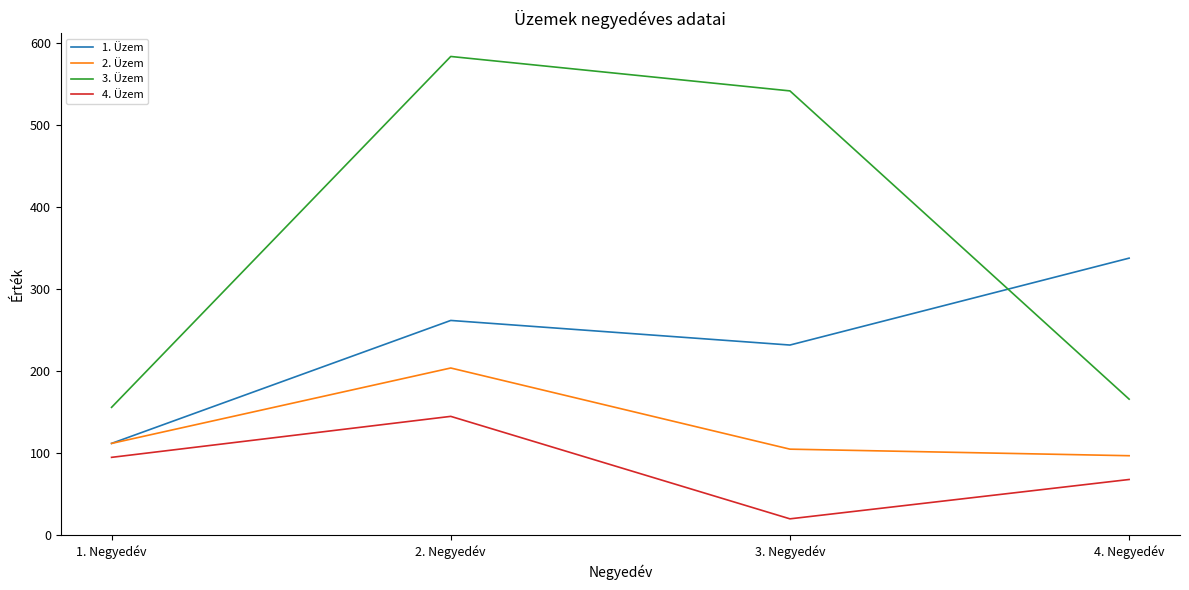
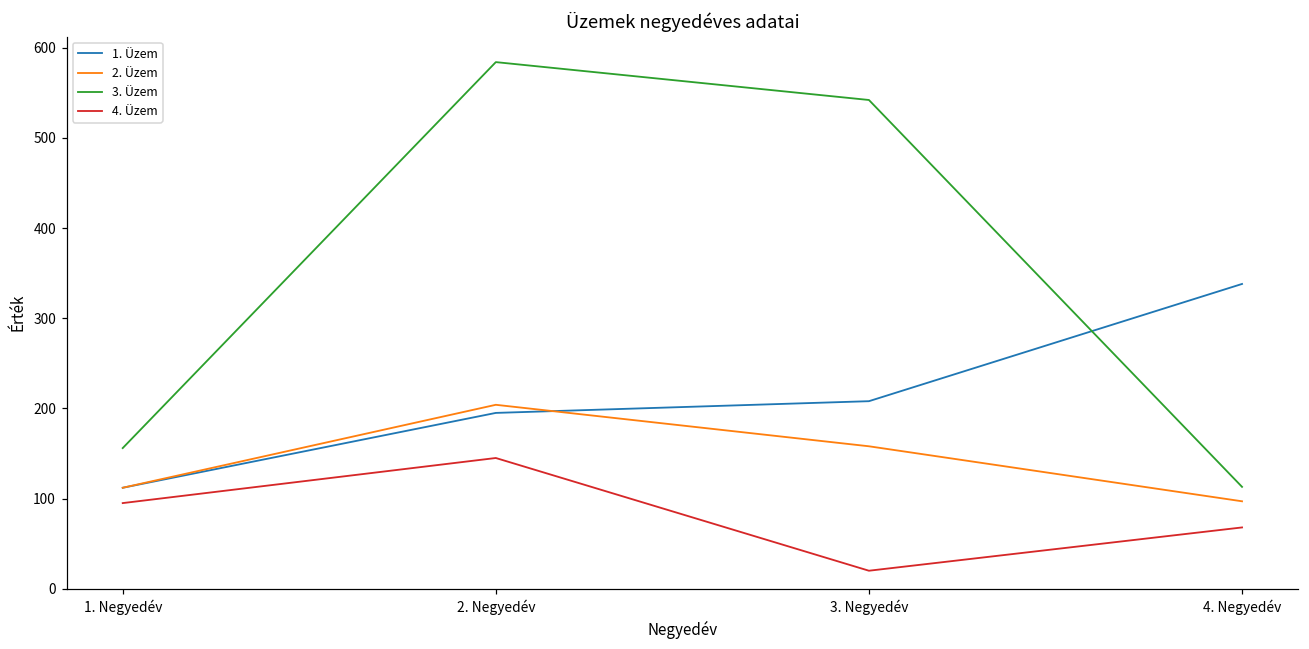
1. Üzem, 2. Negyedév: 260 -> 200
1. Üzem, 3. Negyedév: 230 -> 210
2. Üzem, 3. Negyedév: 110 -> 160
3. Üzem, 4. Negyedév: 170 -> 110
